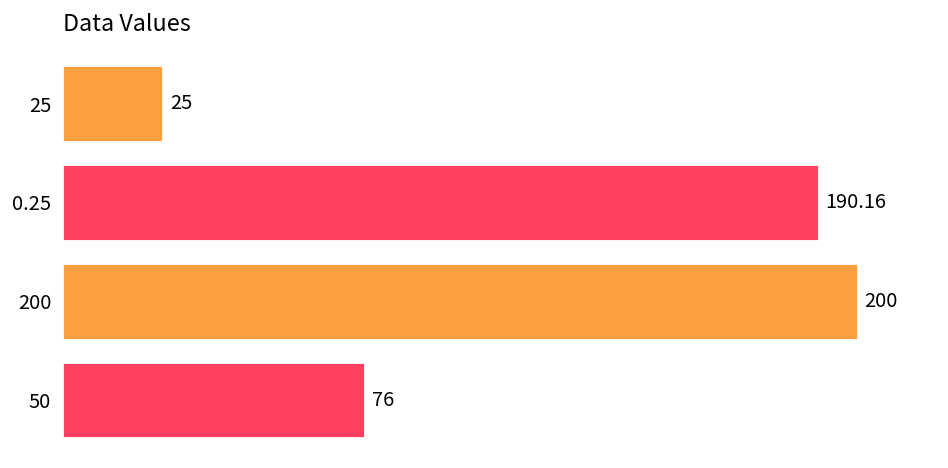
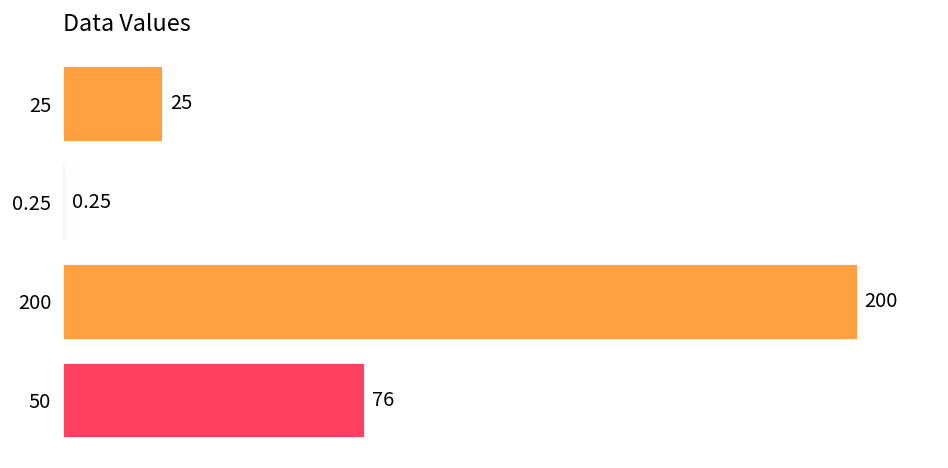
0.25: 190.16 -> 0.25
